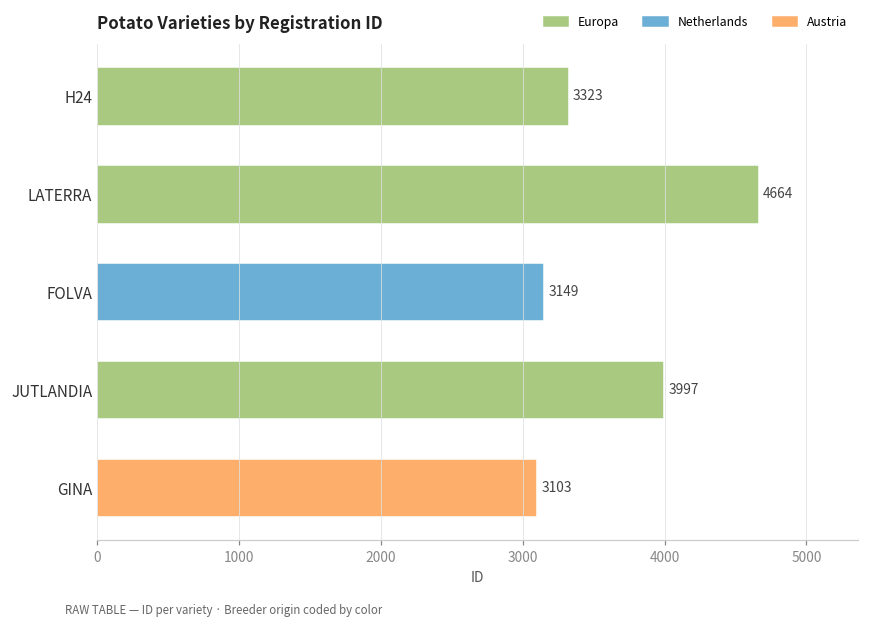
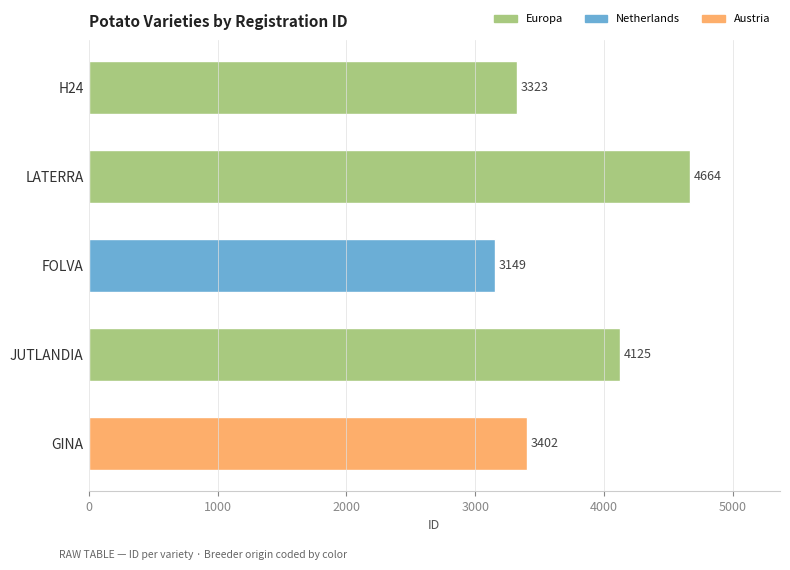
JUTLANDIA: 3997 -> 4125
GINA: 3103 -> 3402
